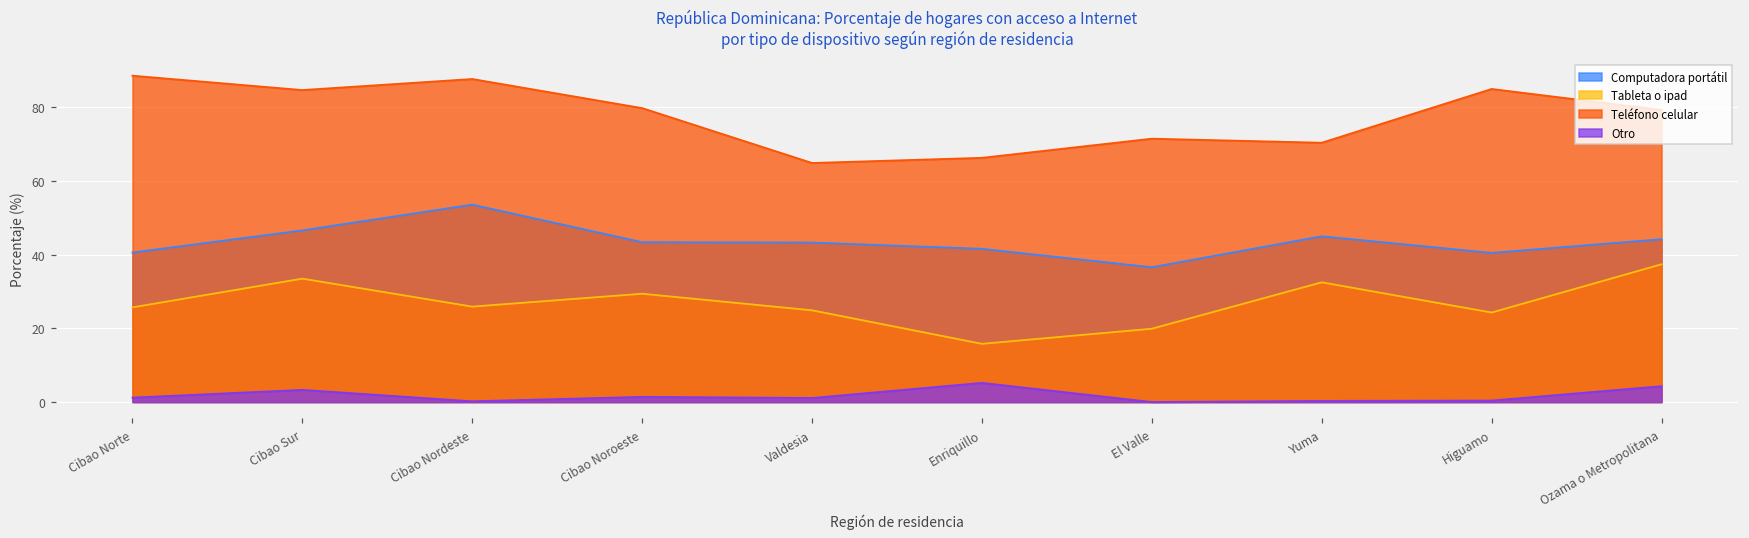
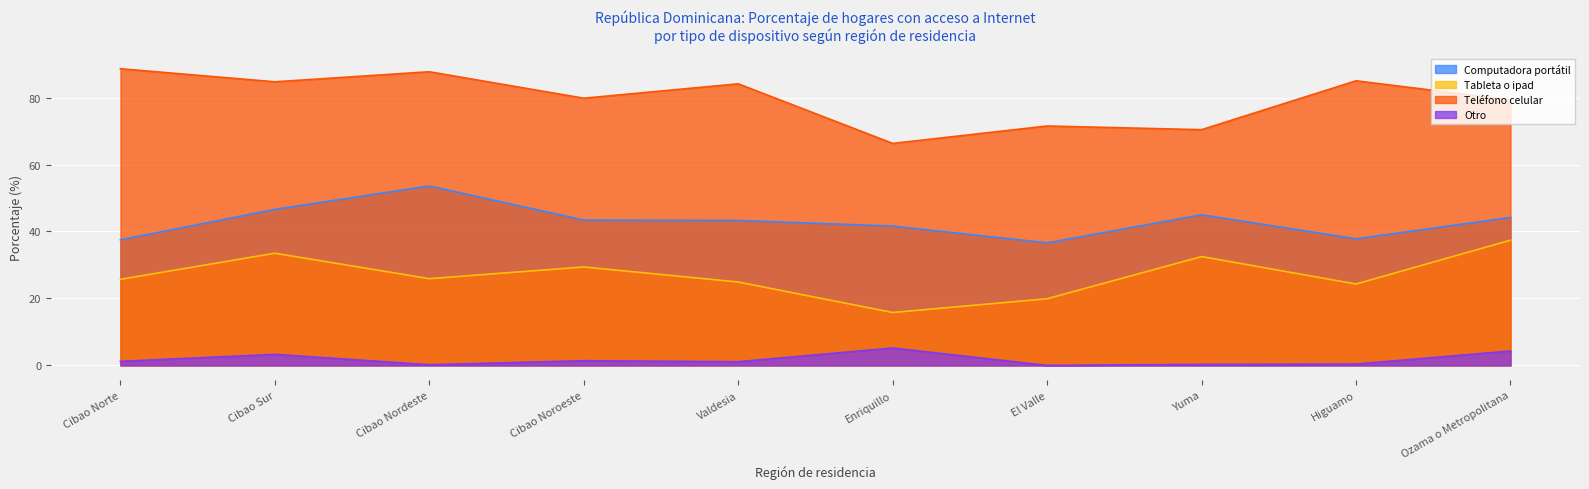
Computadora portátil, Cibao Norte: 41 -> 38
Teléfono celular, Valdesia: 65 -> 84
Computadora portátil, Higuamo: 41 -> 38
